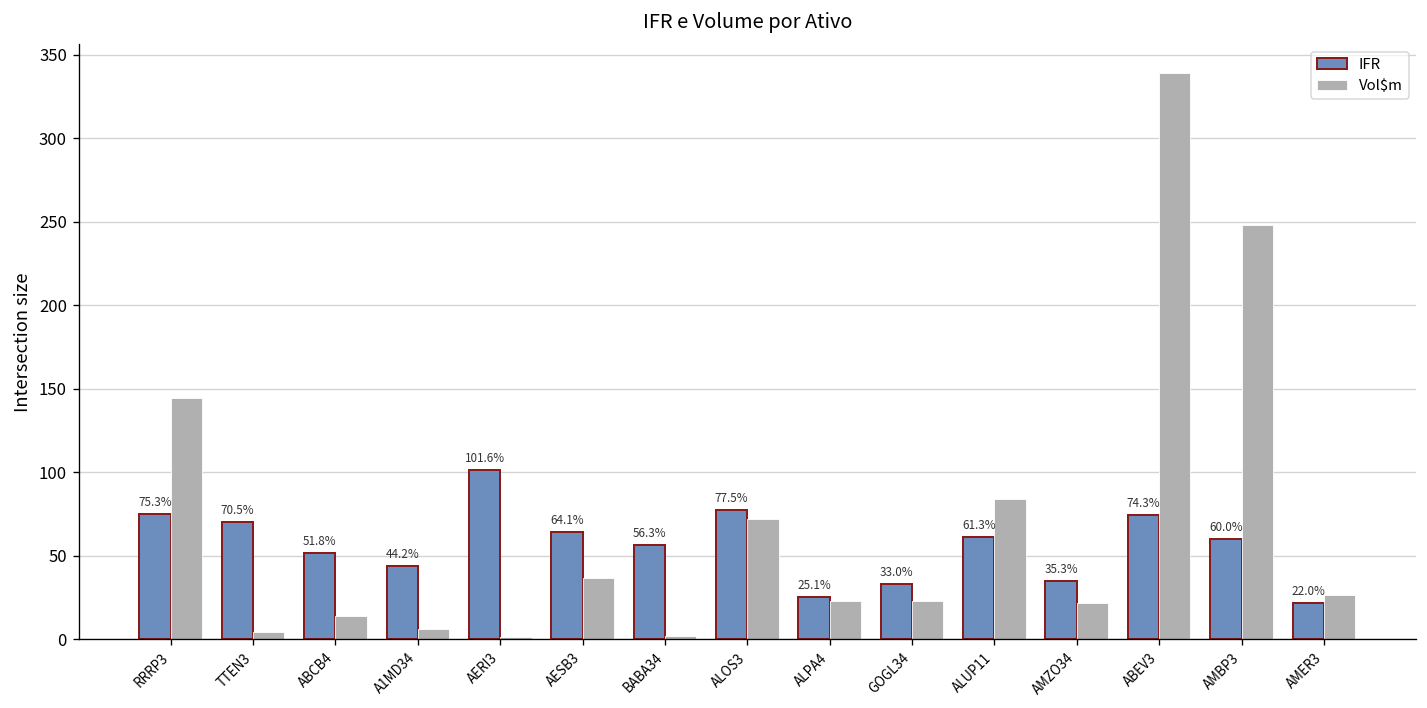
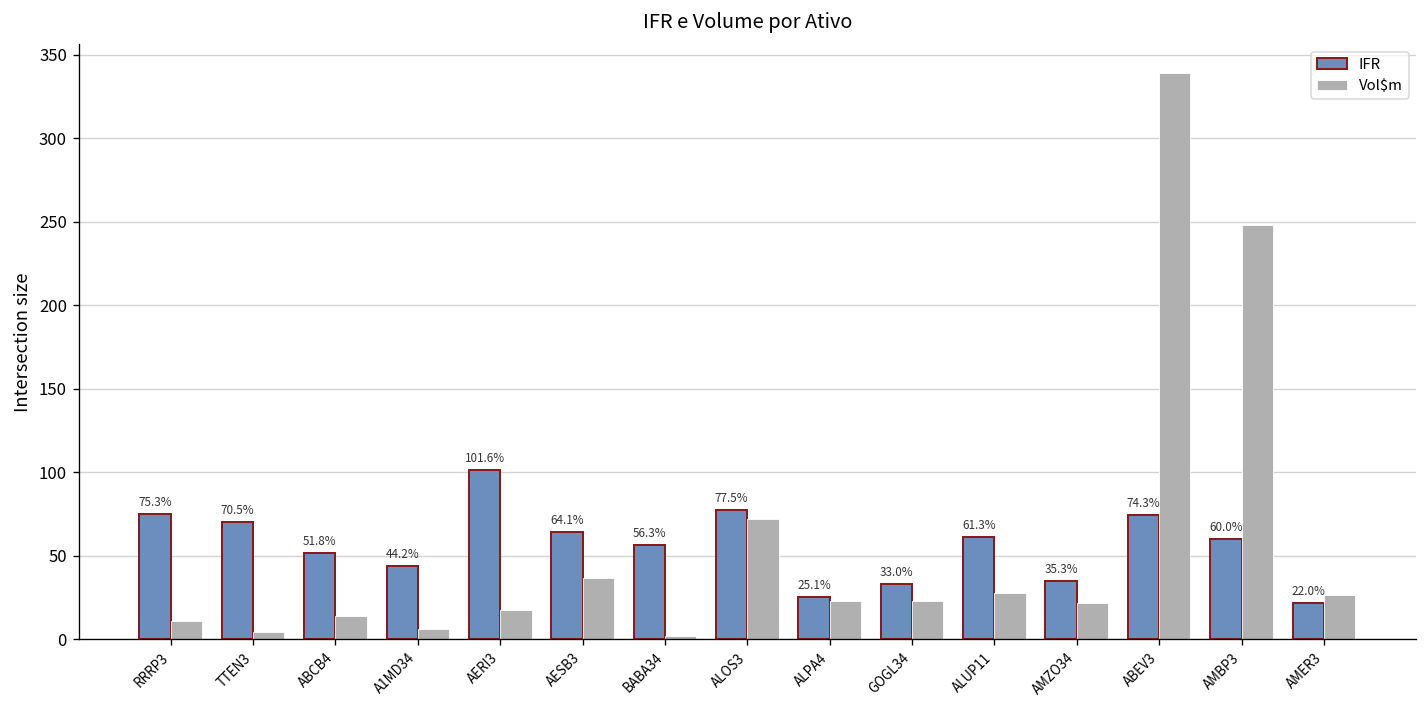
Vol$m, RRRP3: 145 -> 11
Vol$m, AERI3: 1 -> 18
Vol$m, ALUP11: 84 -> 28
